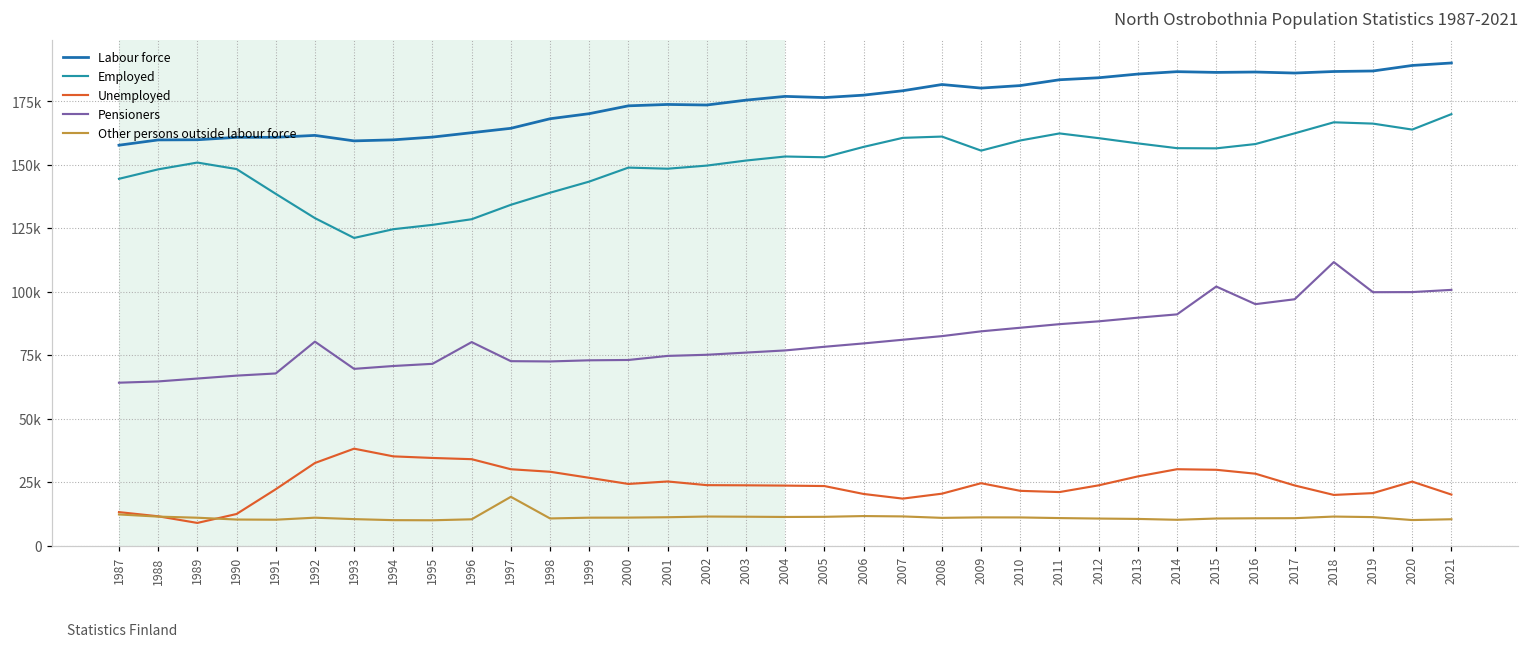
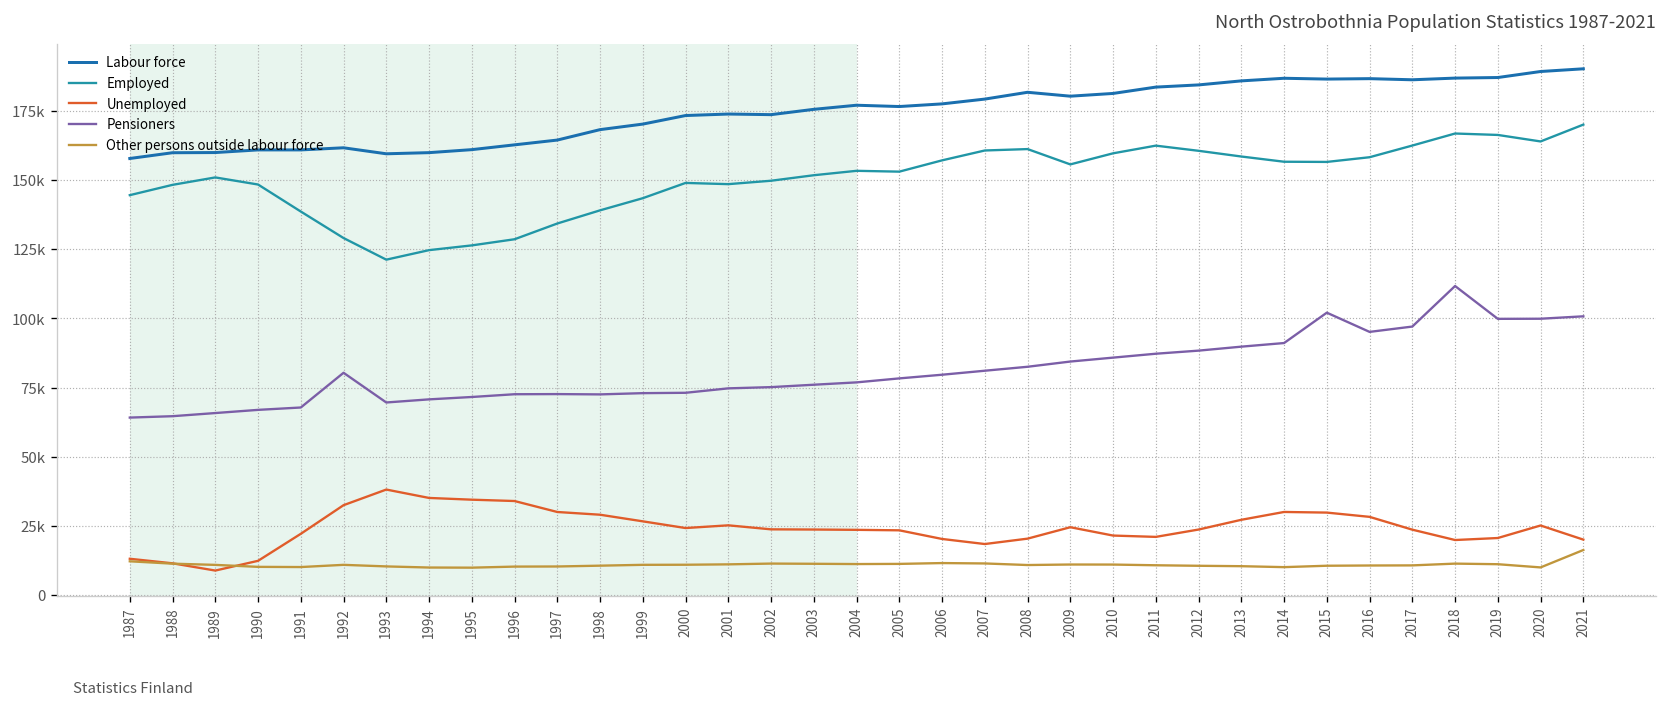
Pensioners, 1996: 80000 -> 73000
Other persons outside labour force, 1997: 19000 -> 10000
Other persons outside labour force, 2021: 10000 -> 16000
